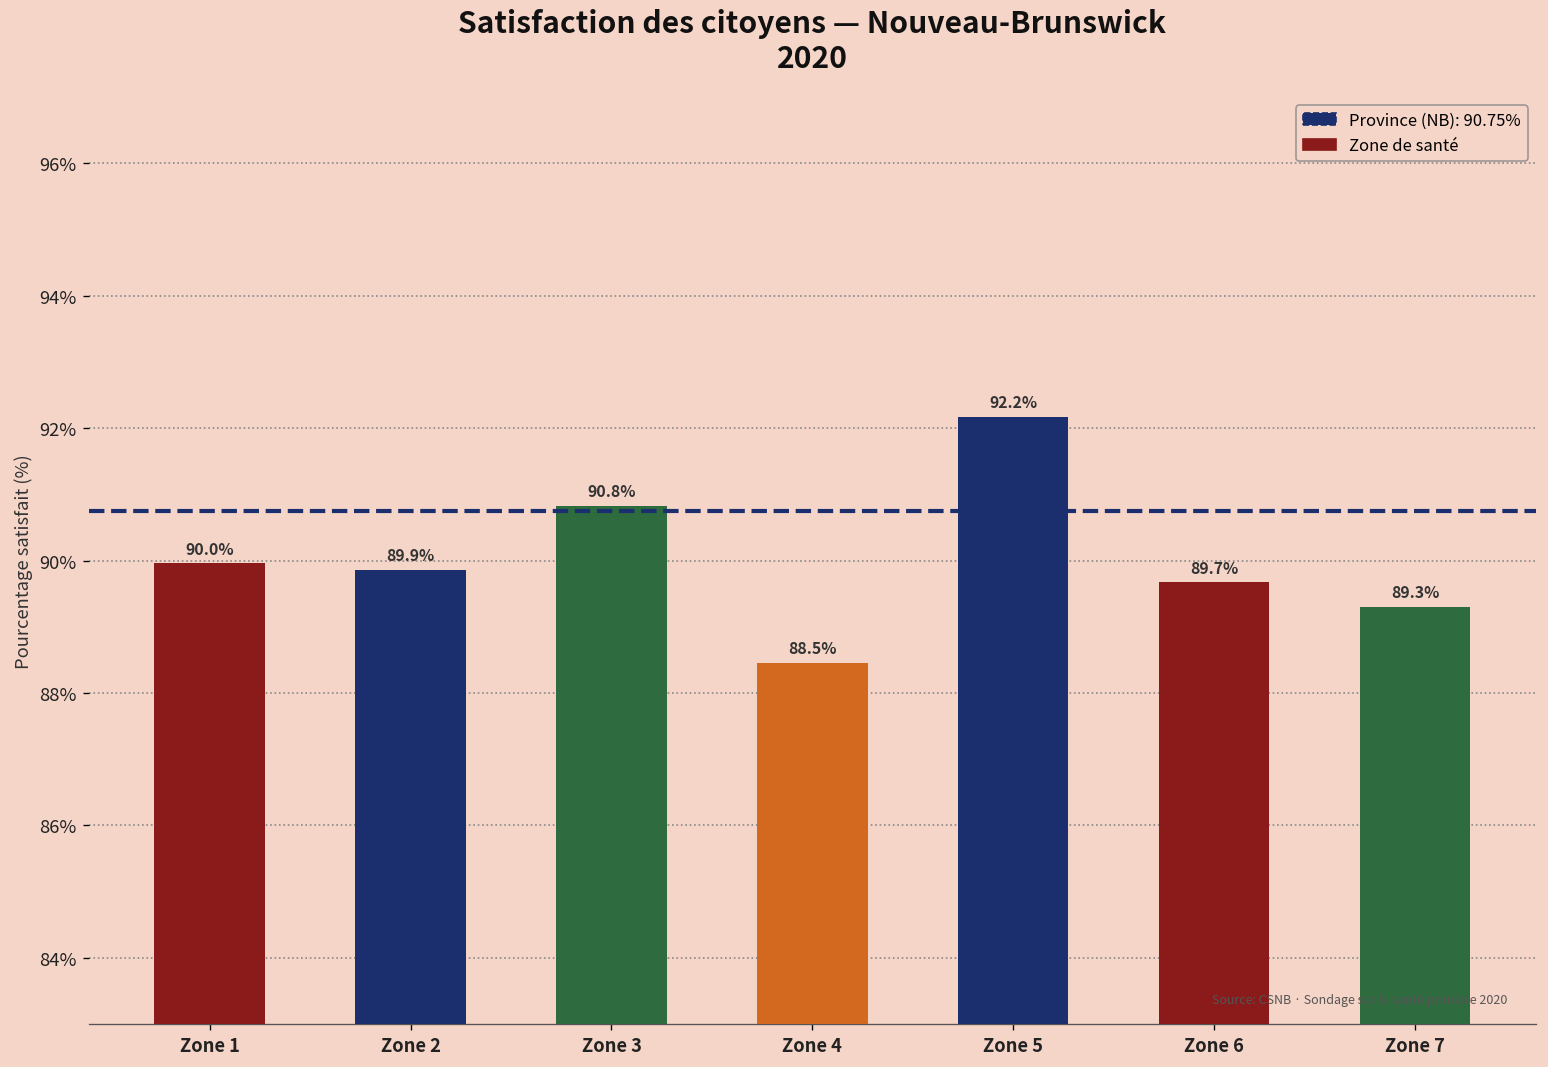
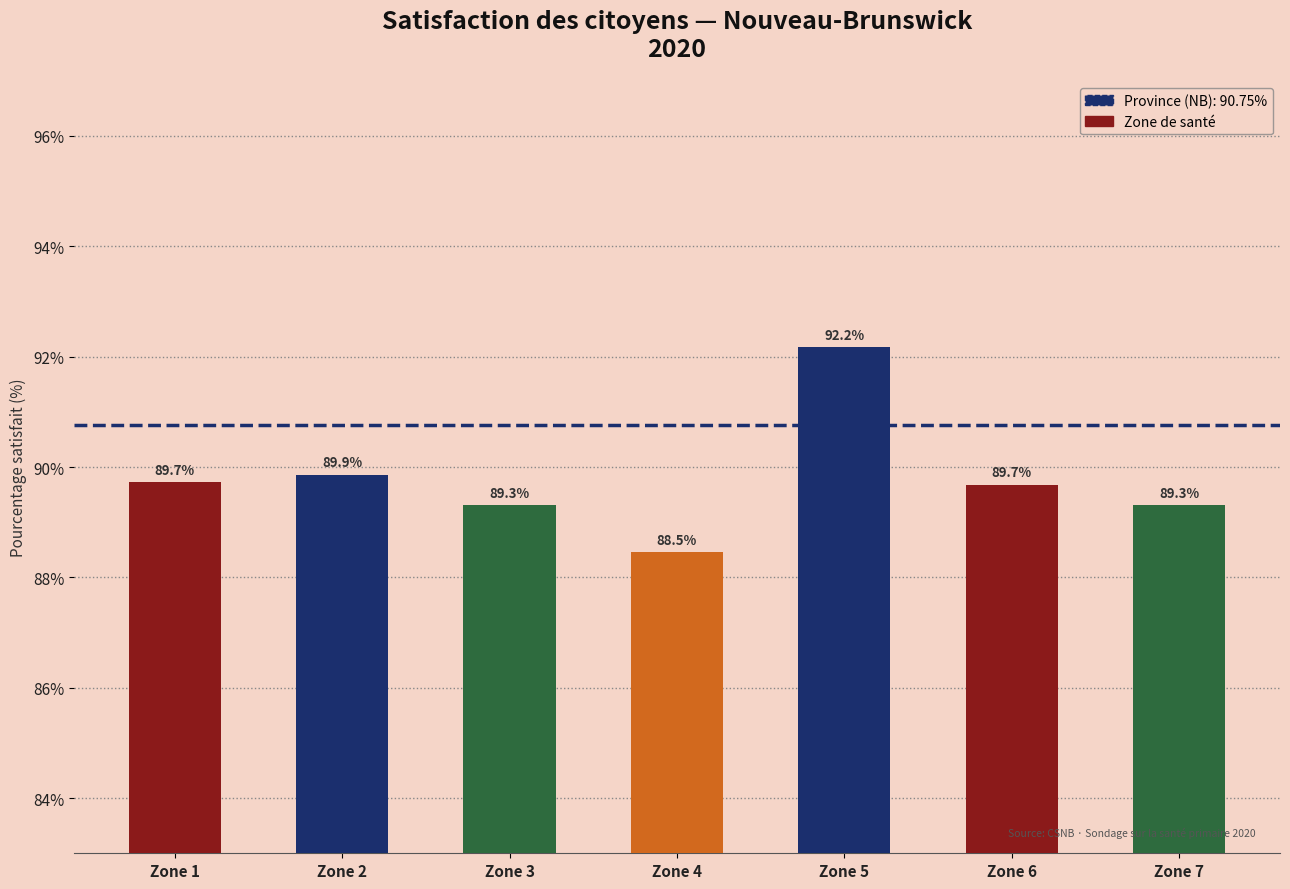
Zone 1: 90.0% -> 89.7%
Zone 3: 90.8% -> 89.3%
